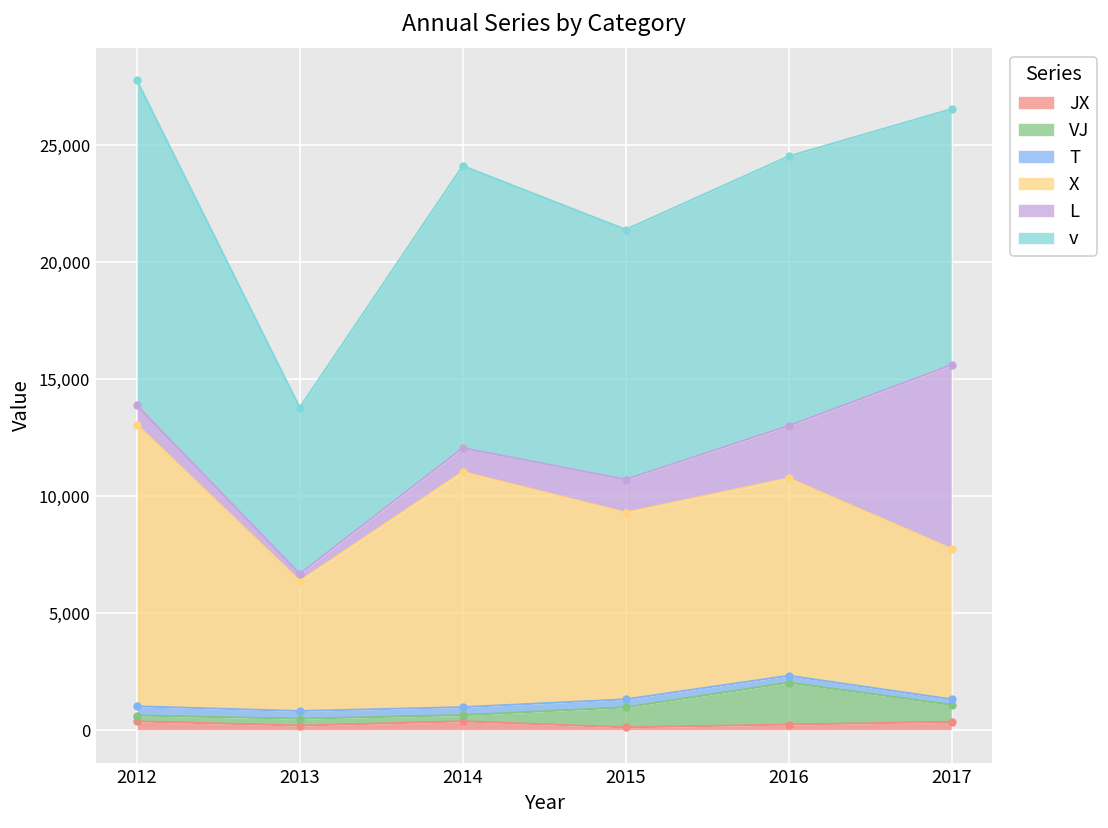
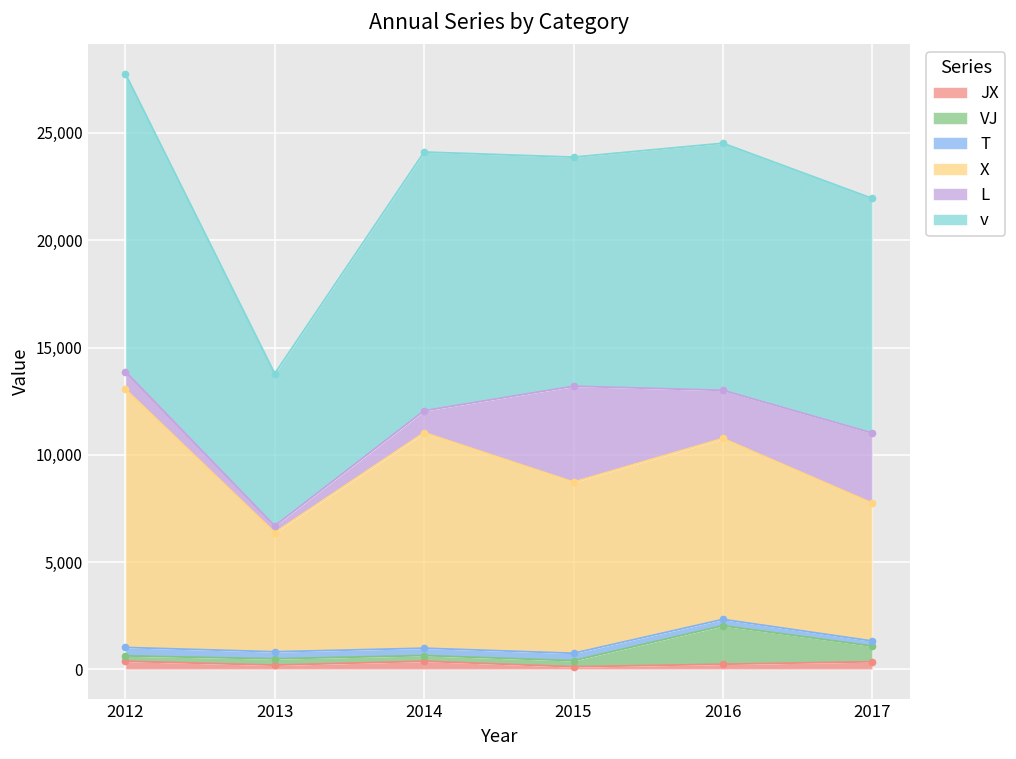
VJ, 2015: 900 -> 300
L, 2015: 1,400 -> 4,500
L, 2017: 7,900 -> 3,300
